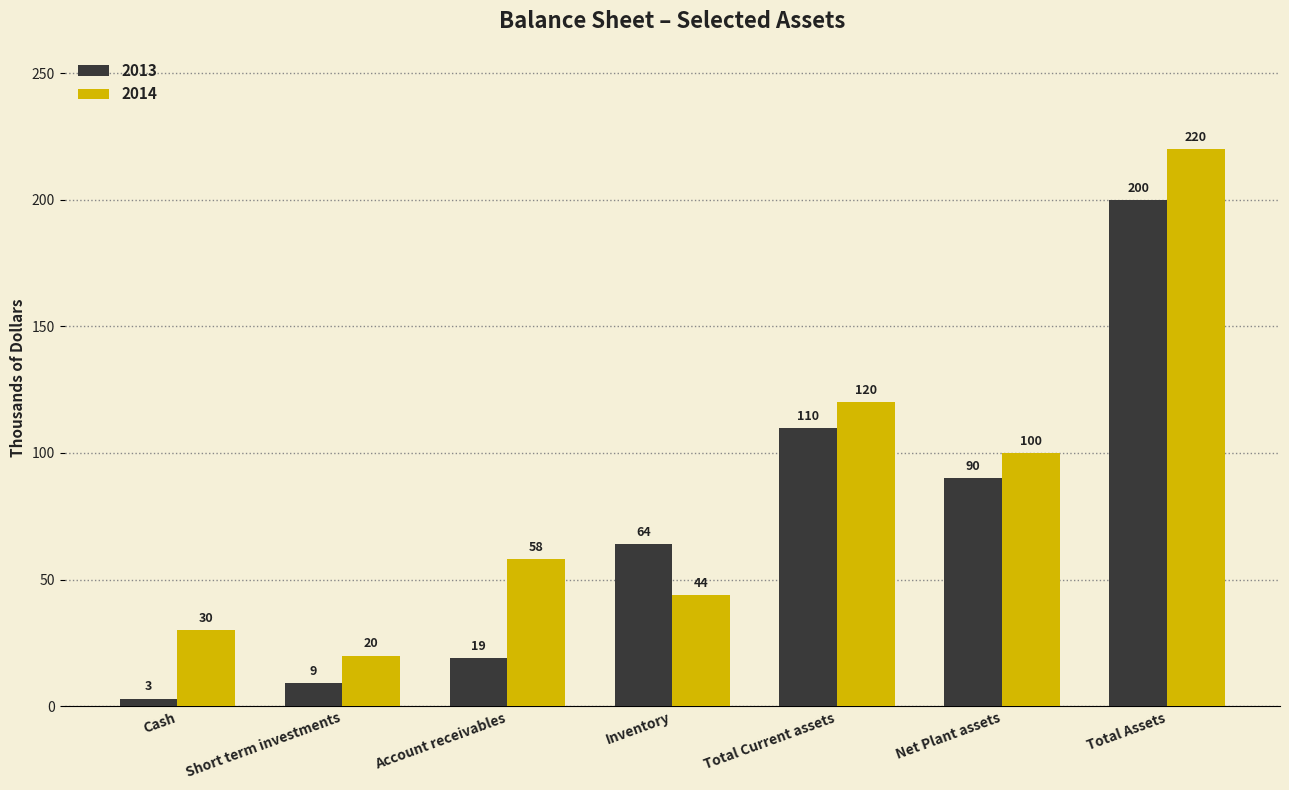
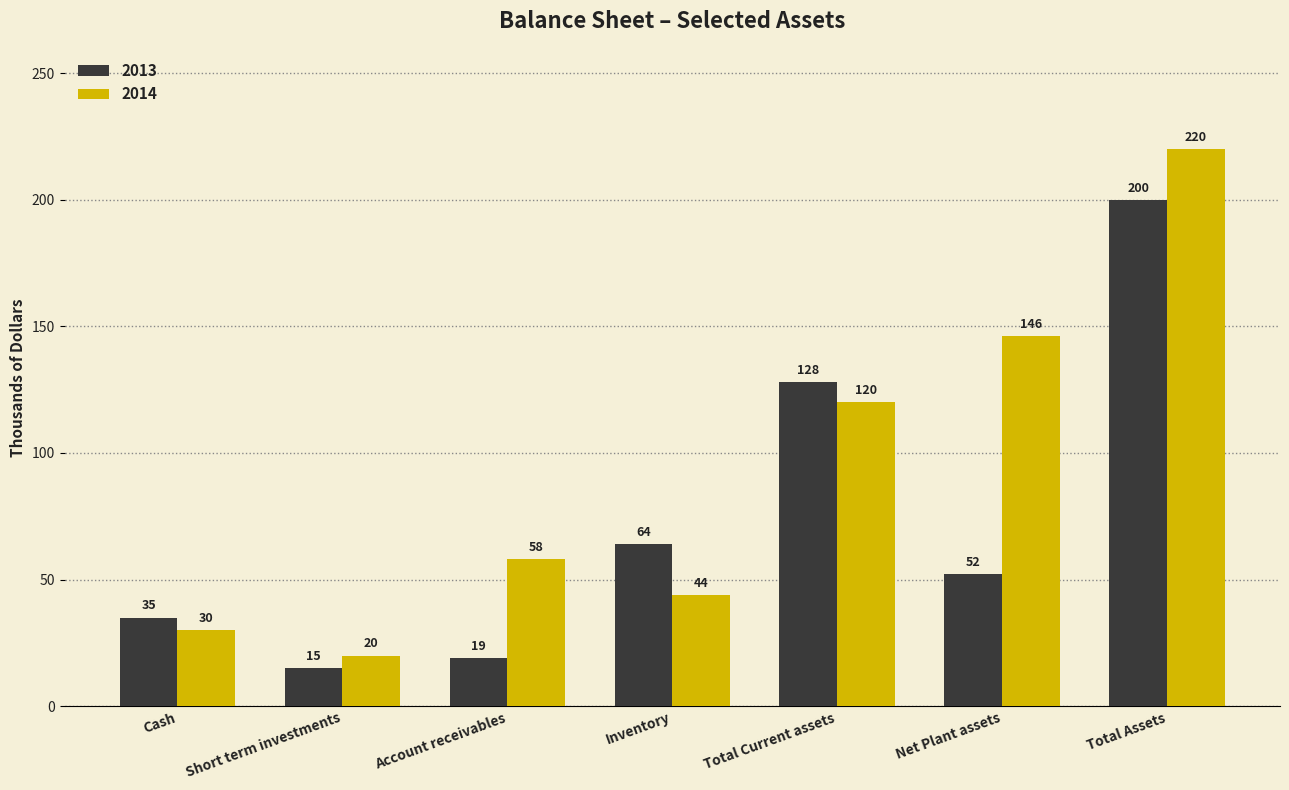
2013, Cash: 3 -> 35
2013, Short term investments: 9 -> 15
2013, Total Current assets: 110 -> 128
2013, Net Plant assets: 90 -> 52
2014, Net Plant assets: 100 -> 146
